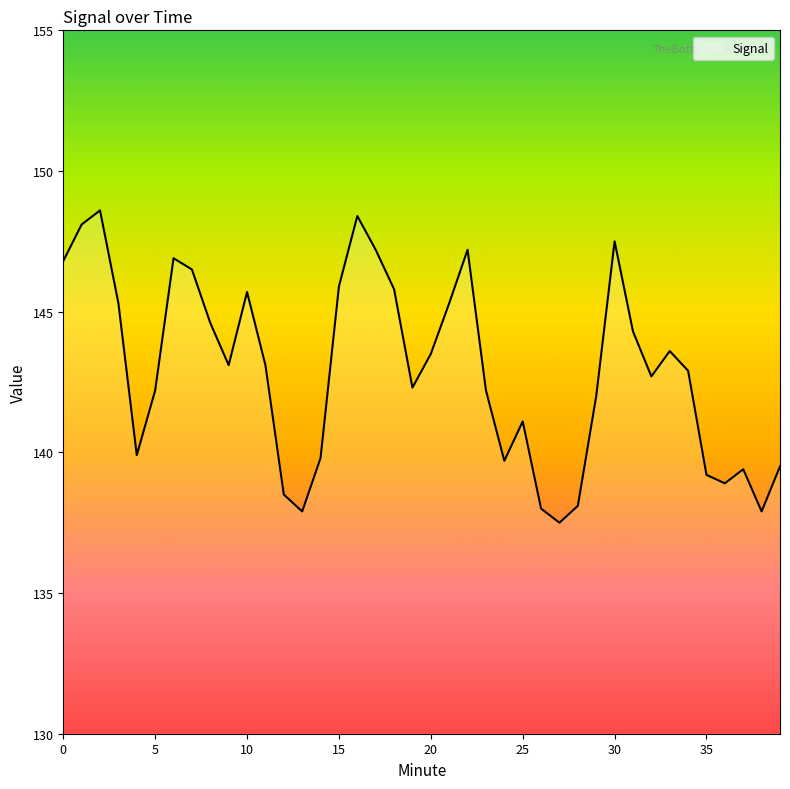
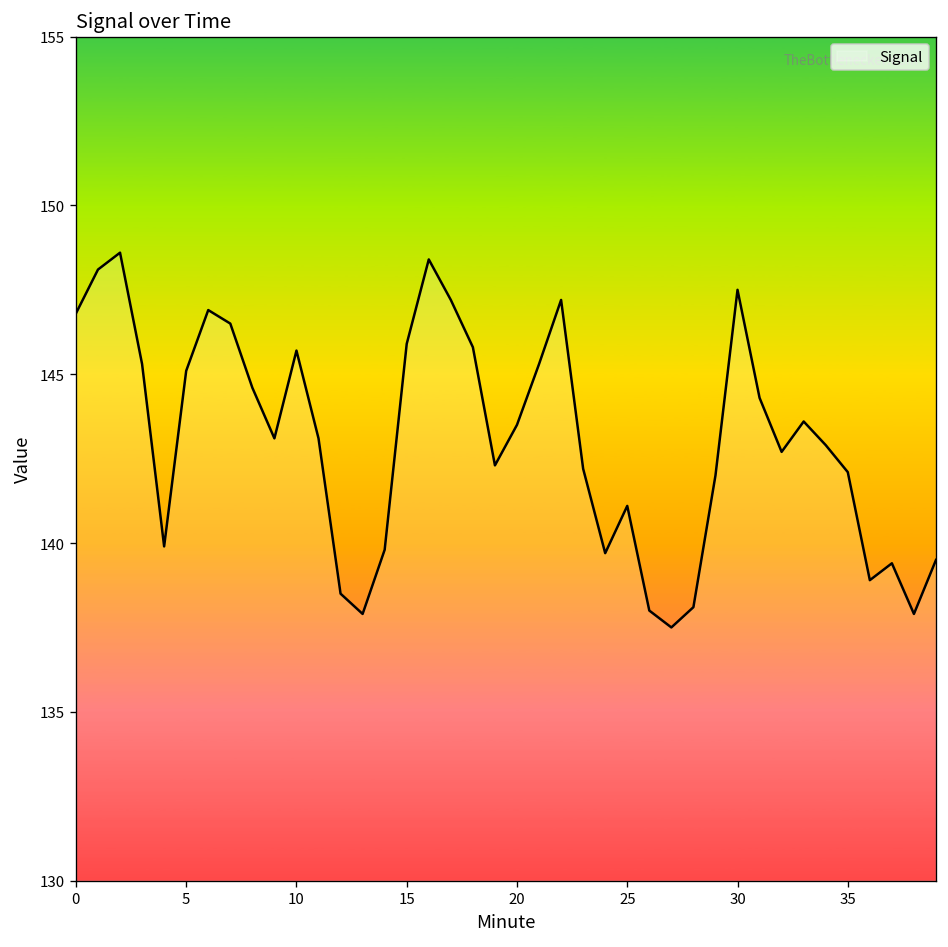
5: 142.2 -> 145.1
35: 139.2 -> 142.1
